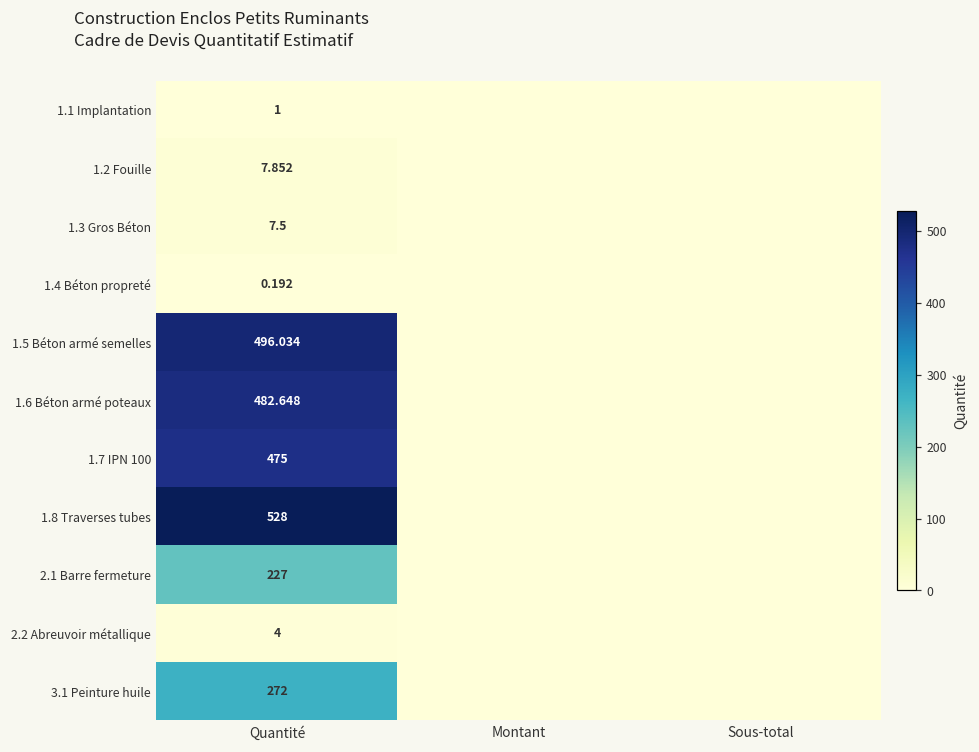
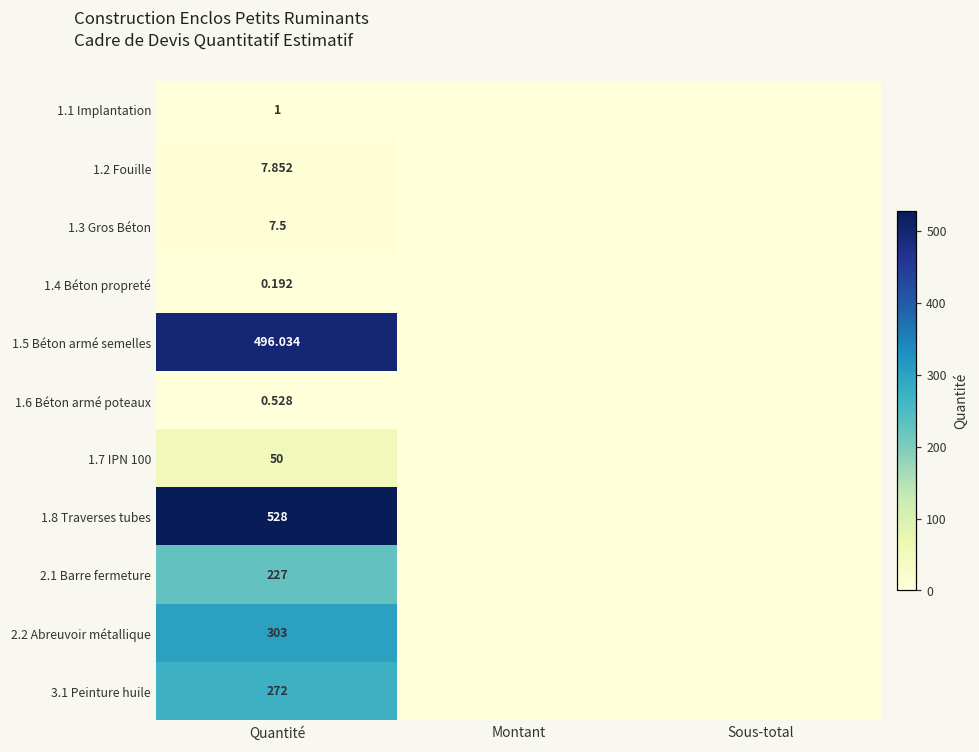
1.6 Béton armé poteaux, Quantité: 482.648 -> 0.528
1.7 IPN 100, Quantité: 475 -> 50
2.2 Abreuvoir métallique, Quantité: 4 -> 303
